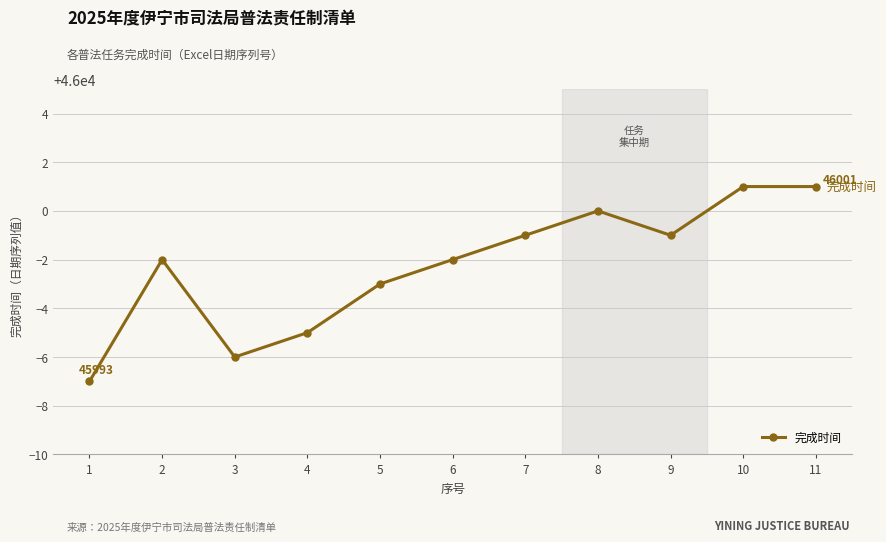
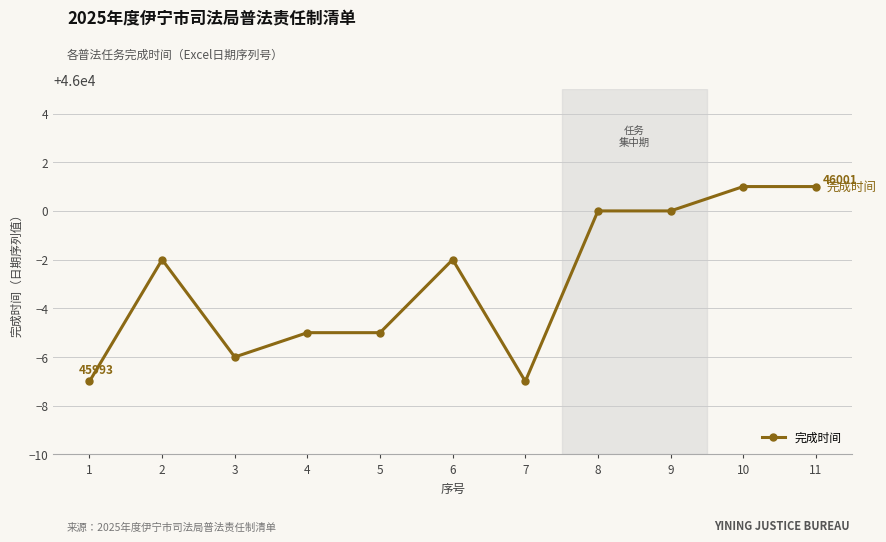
5: 45997 -> 45995
7: 45999 -> 45993
9: 45999 -> 46000
